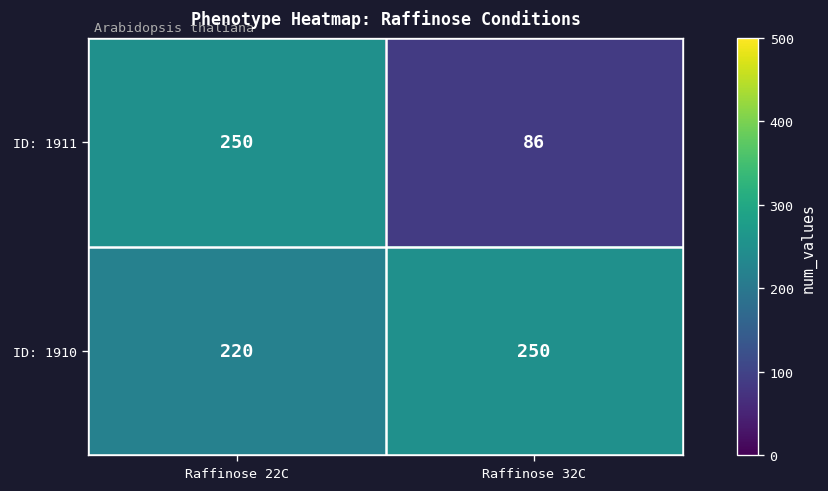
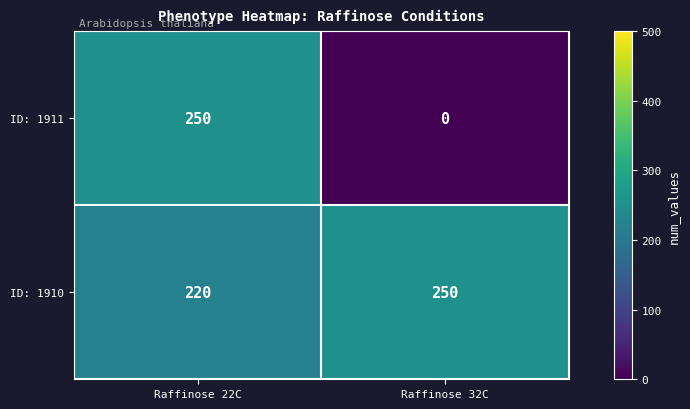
ID: 1911, Raffinose 32C: 86 -> 0
